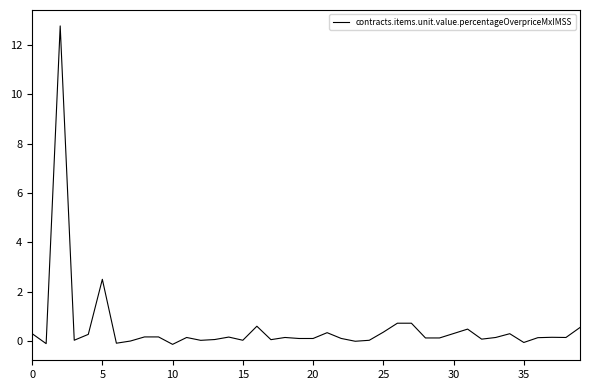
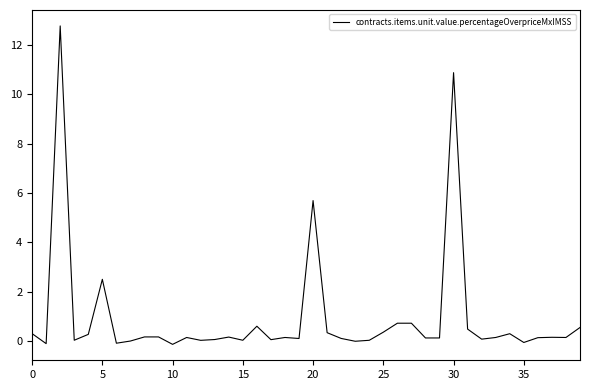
20: 0.1 -> 5.7
30: 0.3 -> 10.9
